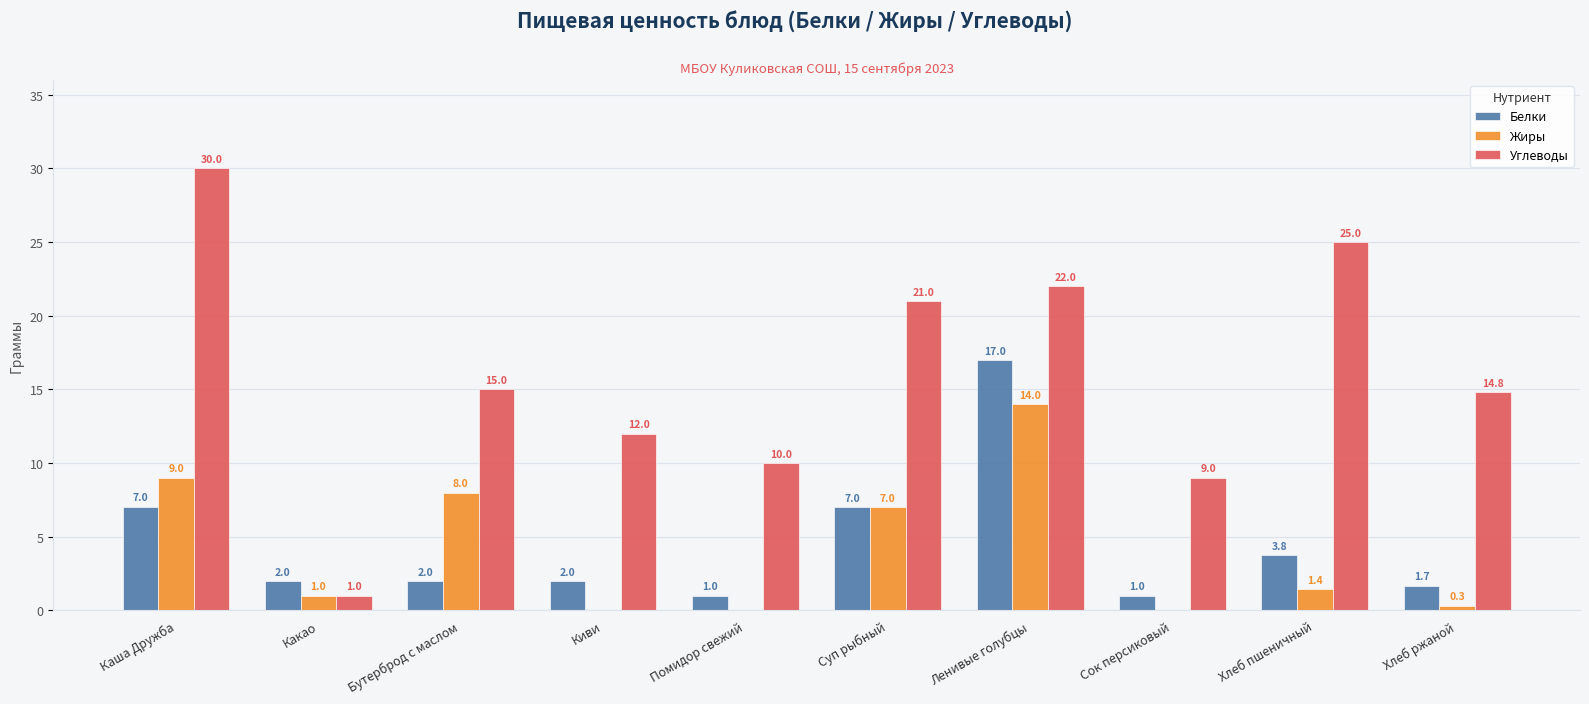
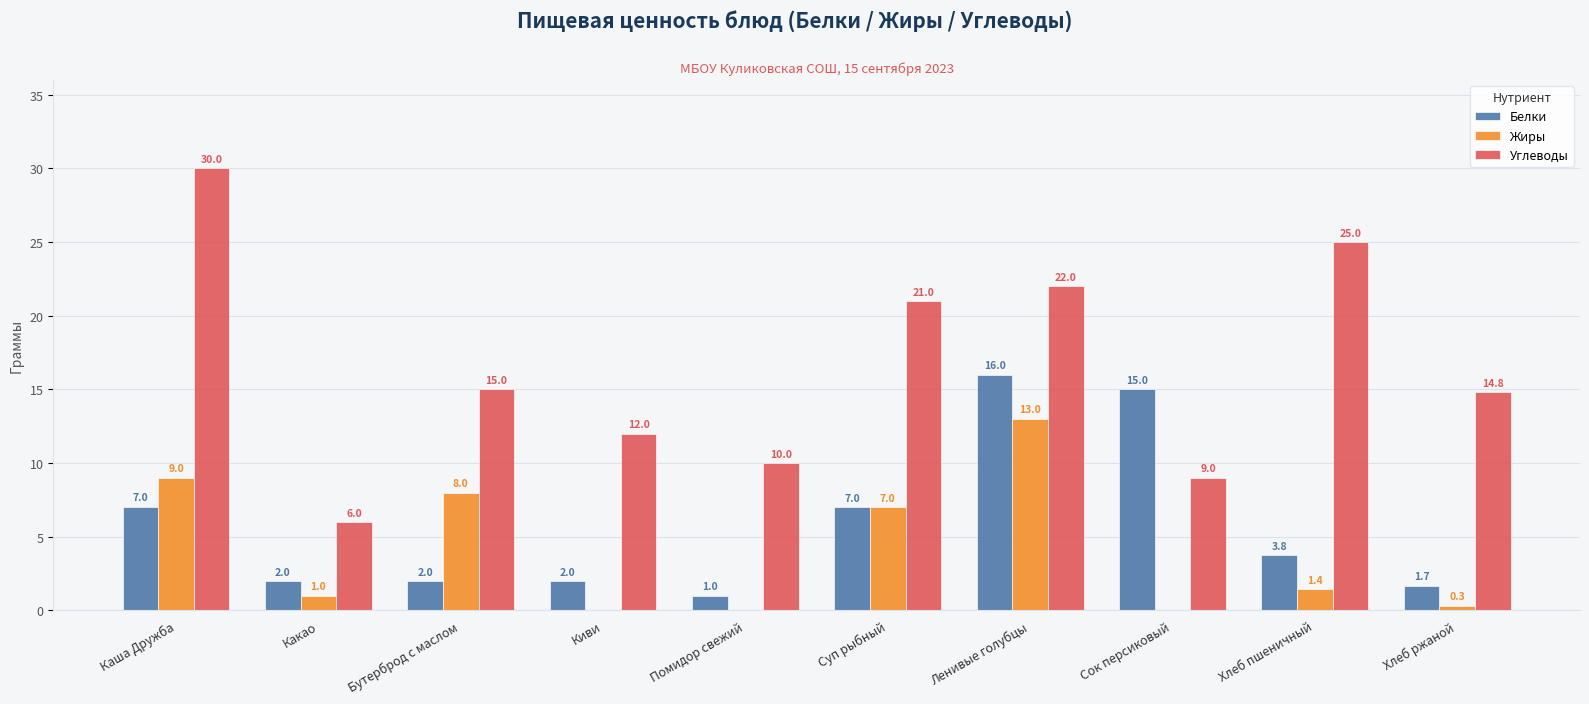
Углеводы, Какао: 1.0 -> 6.0
Белки, Ленивые голубцы: 17.0 -> 16.0
Жиры, Ленивые голубцы: 14.0 -> 13.0
Белки, Сок персиковый: 1.0 -> 15.0
